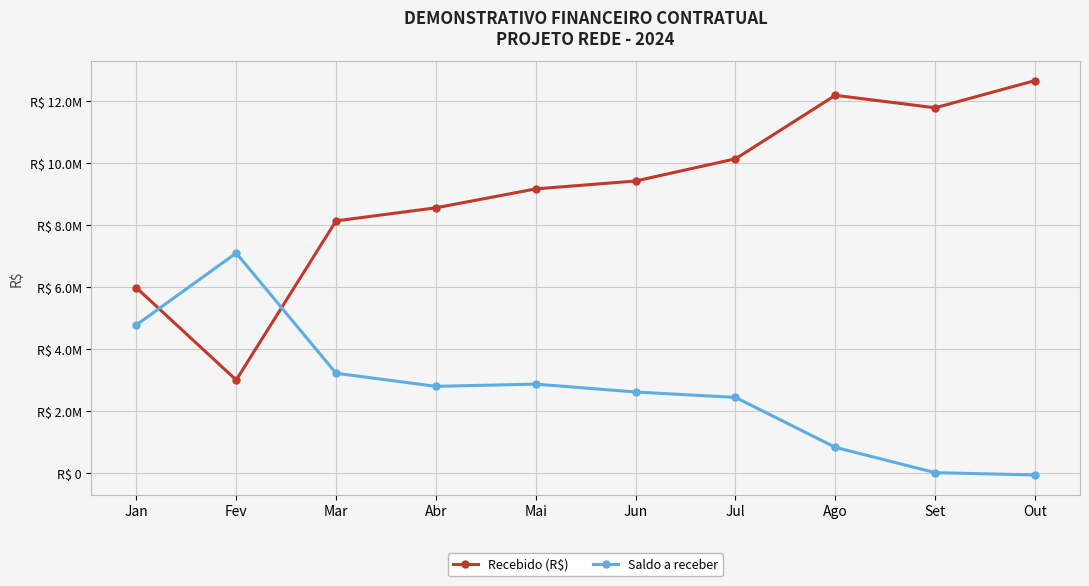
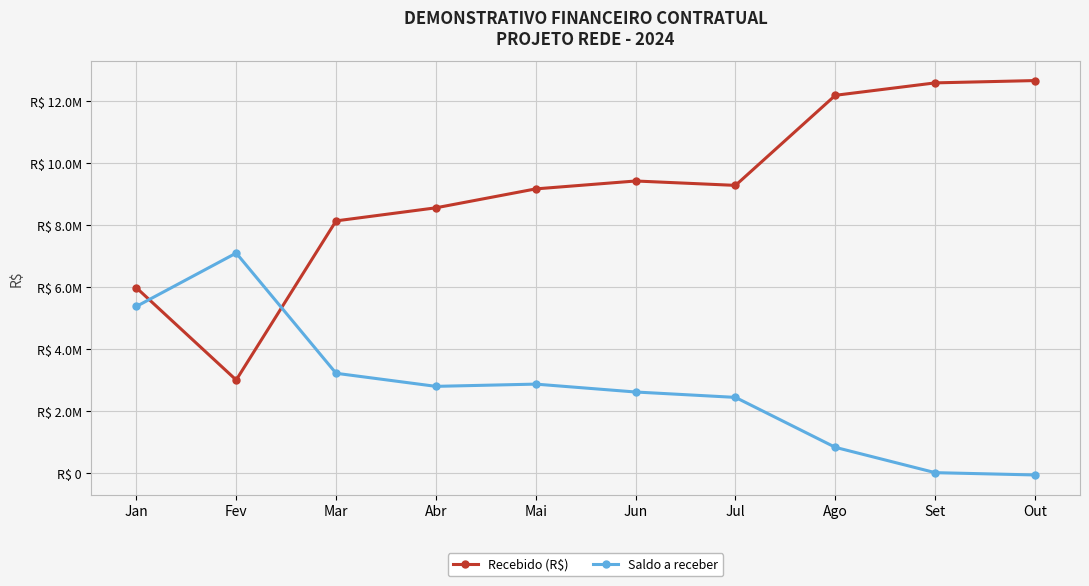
Saldo a receber, Jan: R$ 4800000 -> R$ 5400000
Recebido (R$), Jul: R$ 10100000 -> R$ 9300000
Recebido (R$), Set: R$ 11800000 -> R$ 12600000
